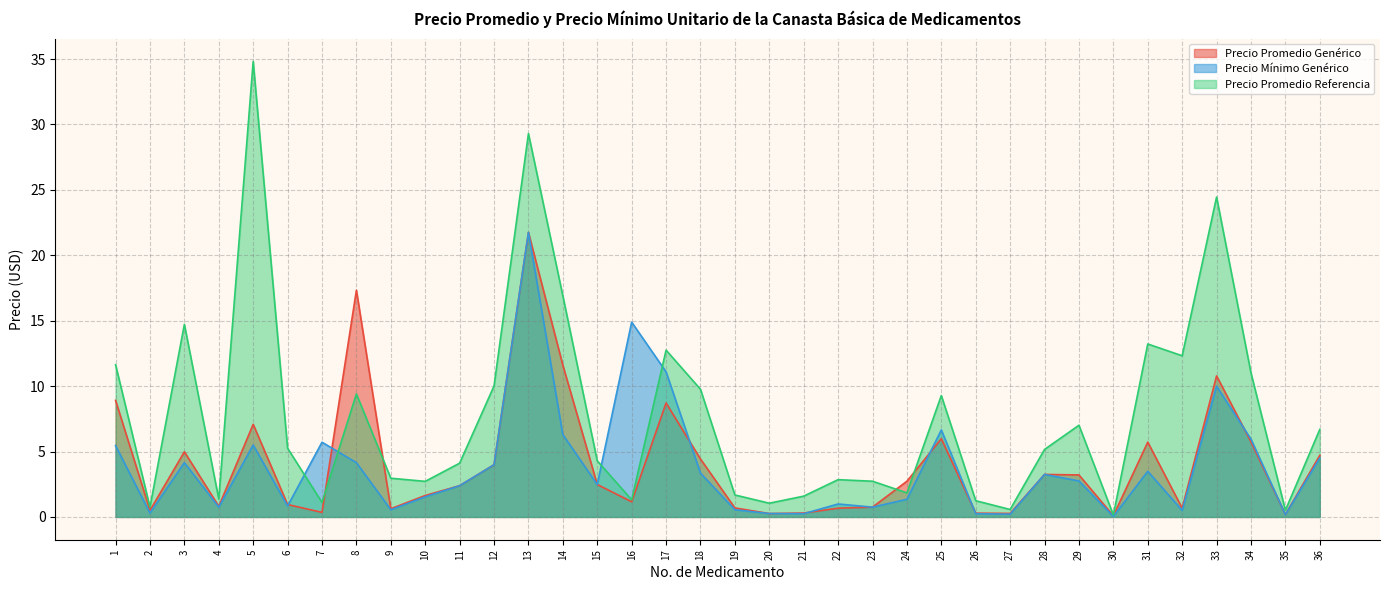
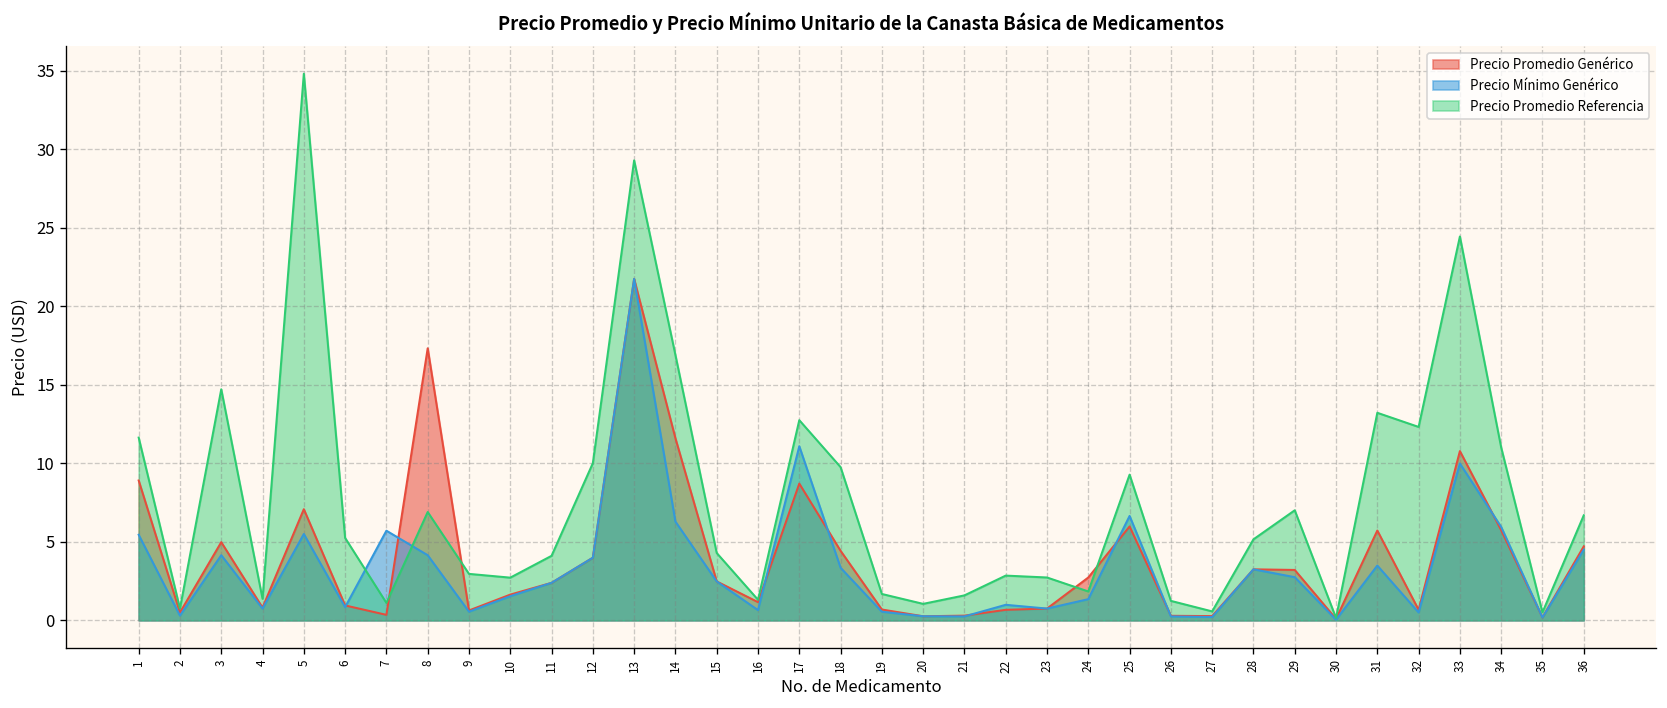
Precio Promedio Referencia, 8: 9.4 -> 6.9
Precio Mínimo Genérico, 16: 14.9 -> 0.7
